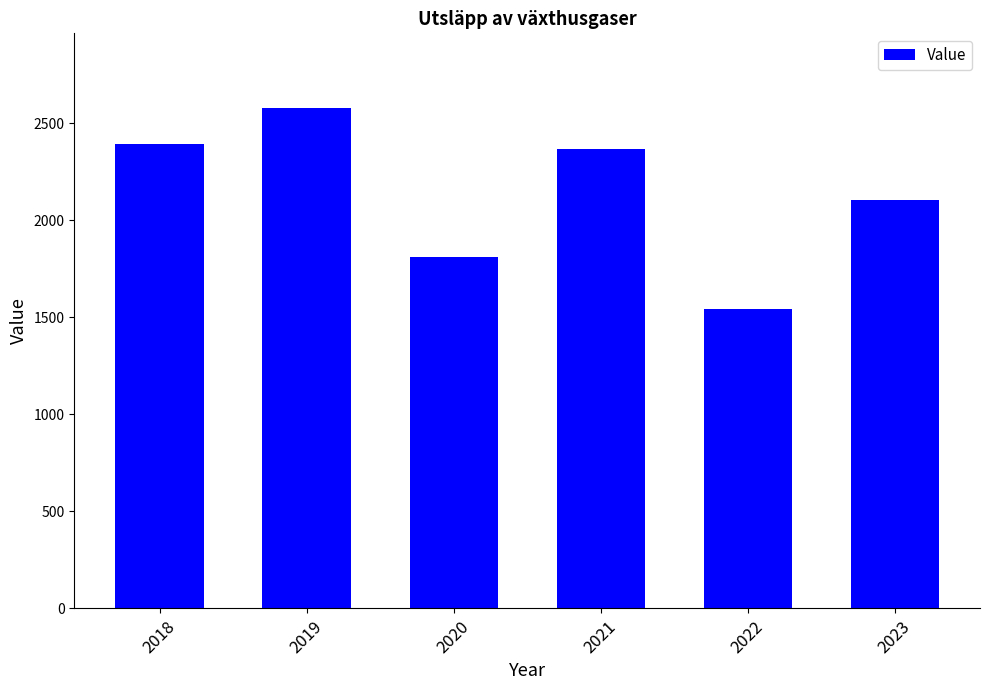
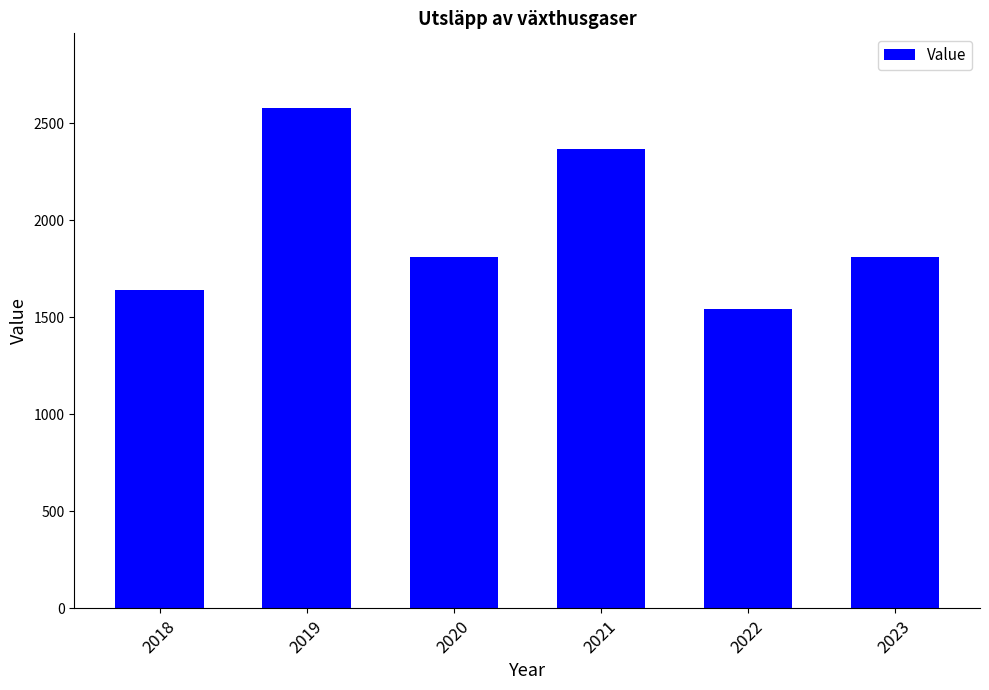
2018: 2390 -> 1640
2023: 2100 -> 1810
